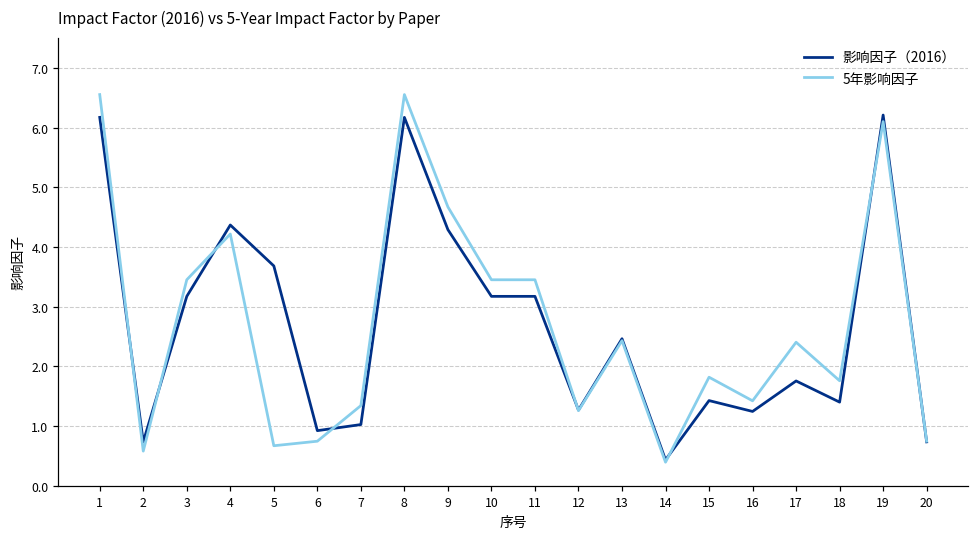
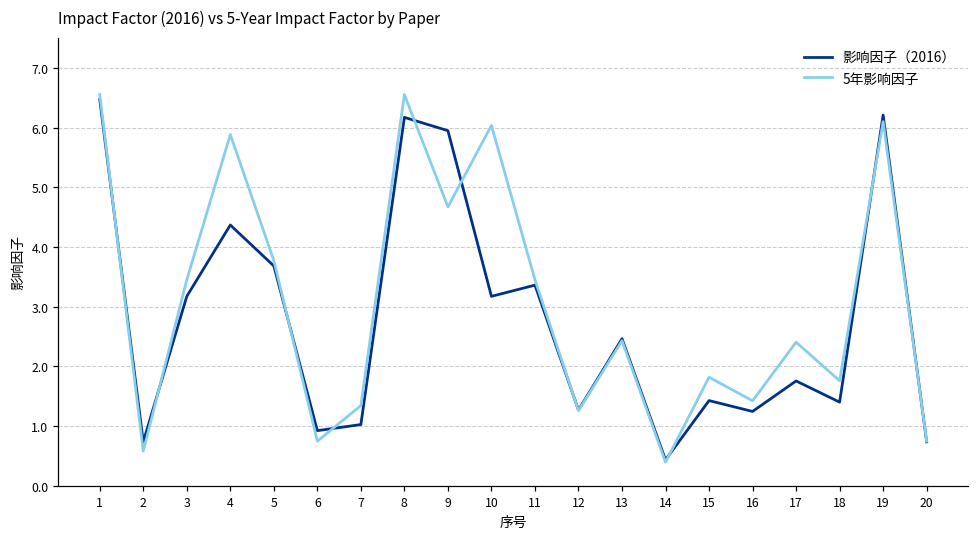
影响因子（2016）, 1: 6.2 -> 6.5
5年影响因子, 4: 4.2 -> 5.9
5年影响因子, 5: 0.7 -> 3.8
影响因子（2016）, 9: 4.3 -> 6.0
5年影响因子, 10: 3.5 -> 6.0
影响因子（2016）, 11: 3.2 -> 3.4
